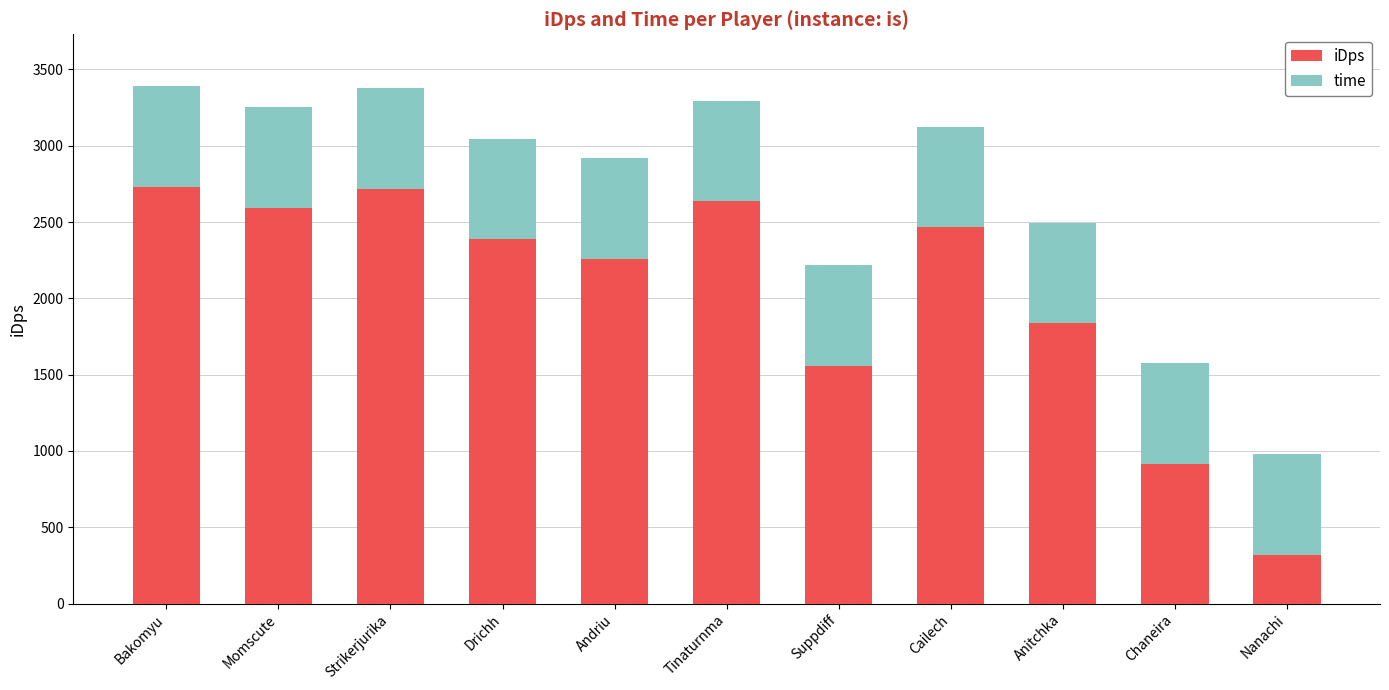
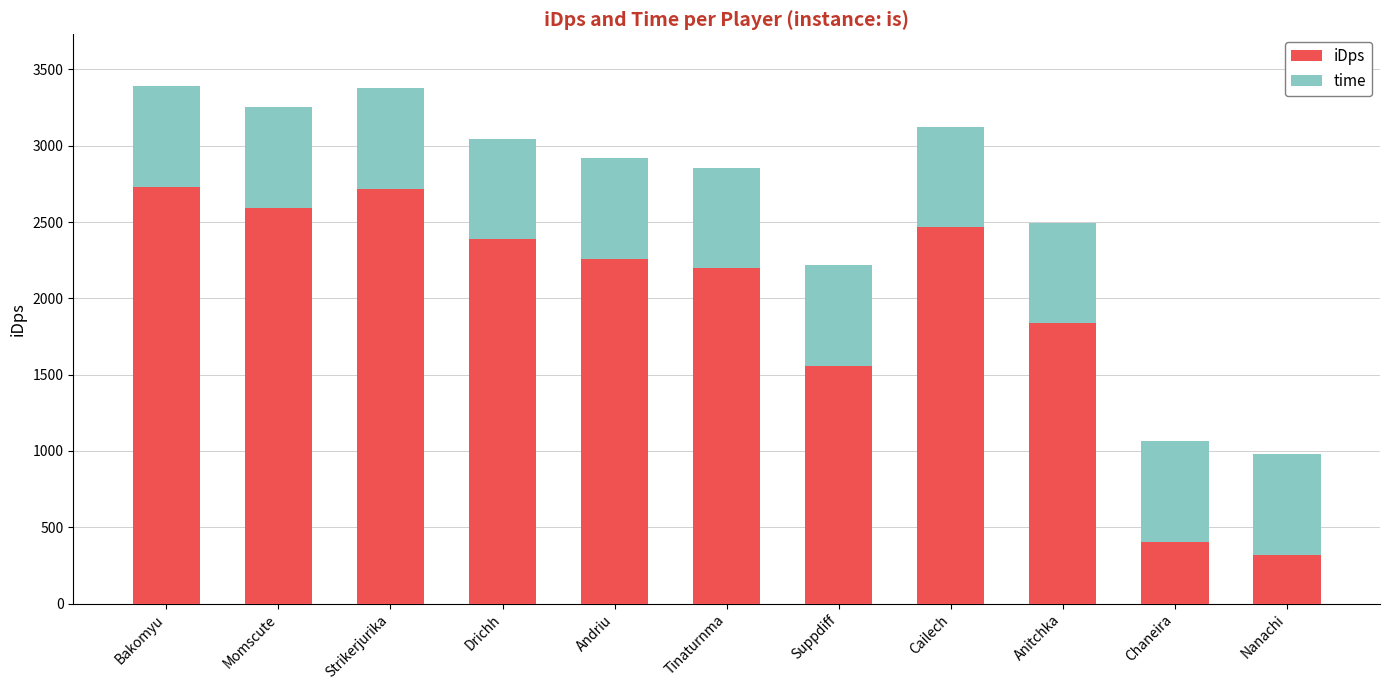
iDps, Tinaturnma: 2630 -> 2200
iDps, Chaneira: 920 -> 410
